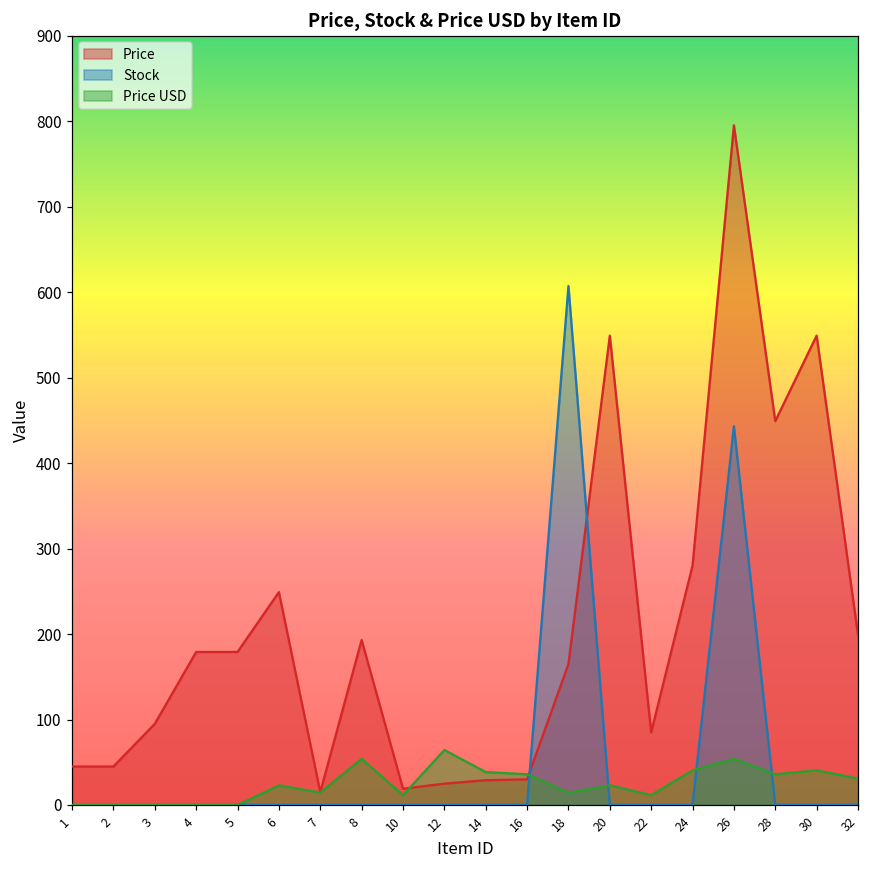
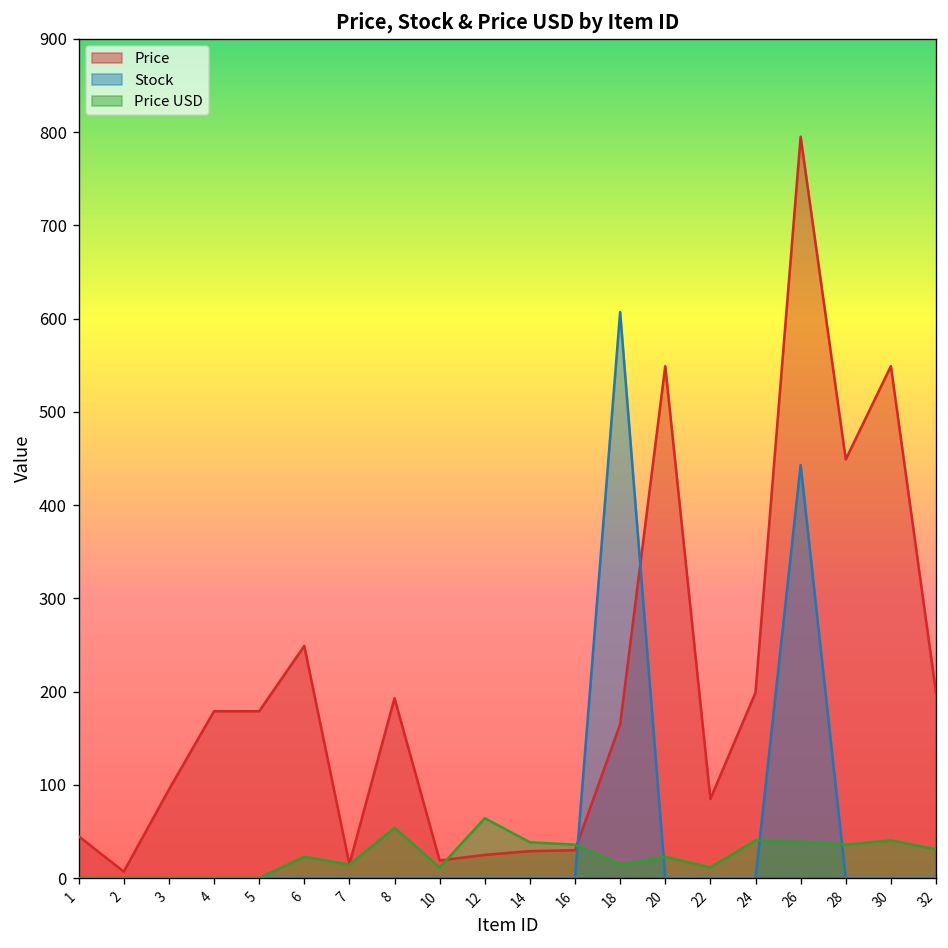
Price, 2: 50 -> 10
Price, 24: 280 -> 200
Price USD, 26: 50 -> 40
